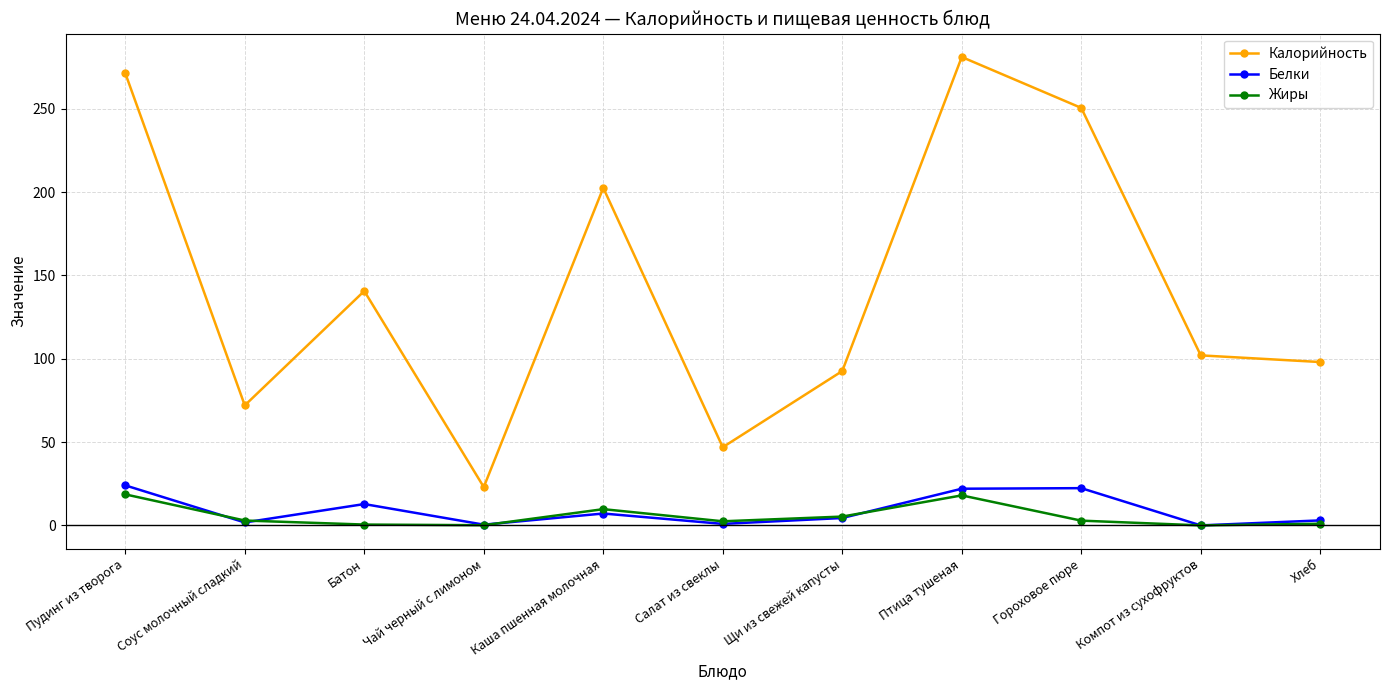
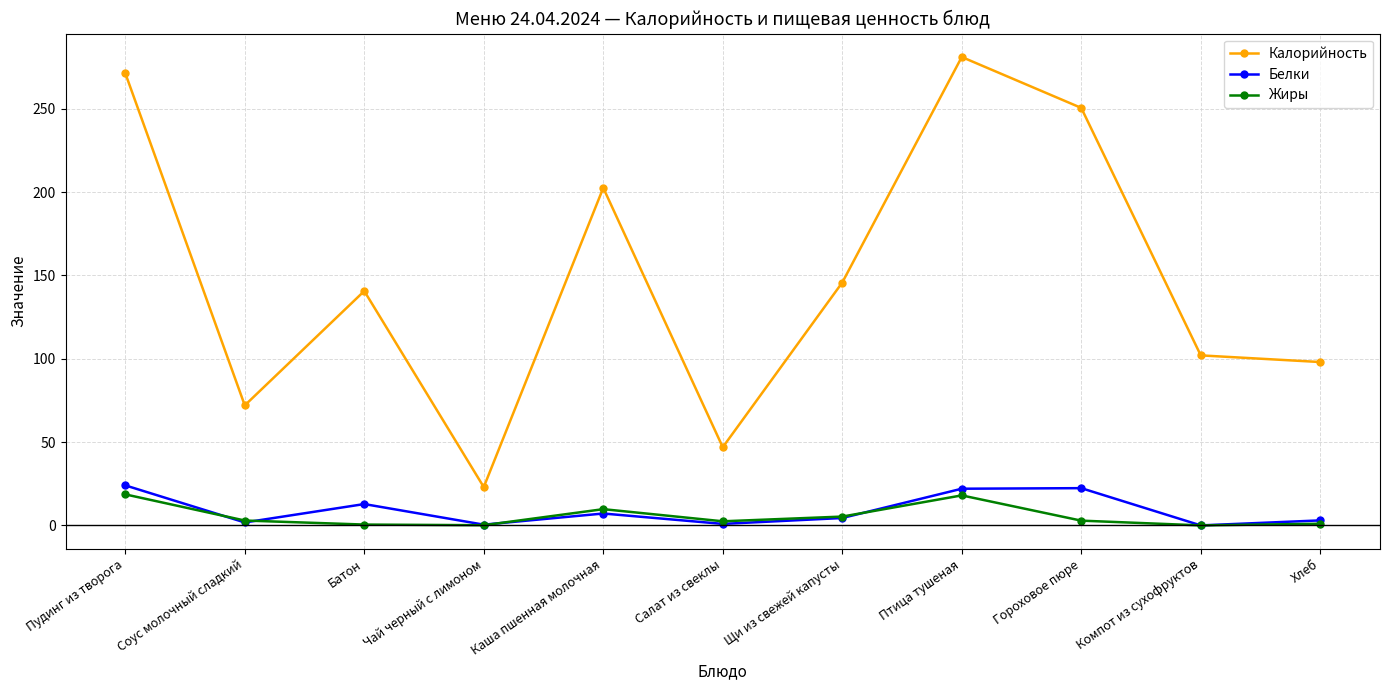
Калорийность, Щи из свежей капусты: 93 -> 146
